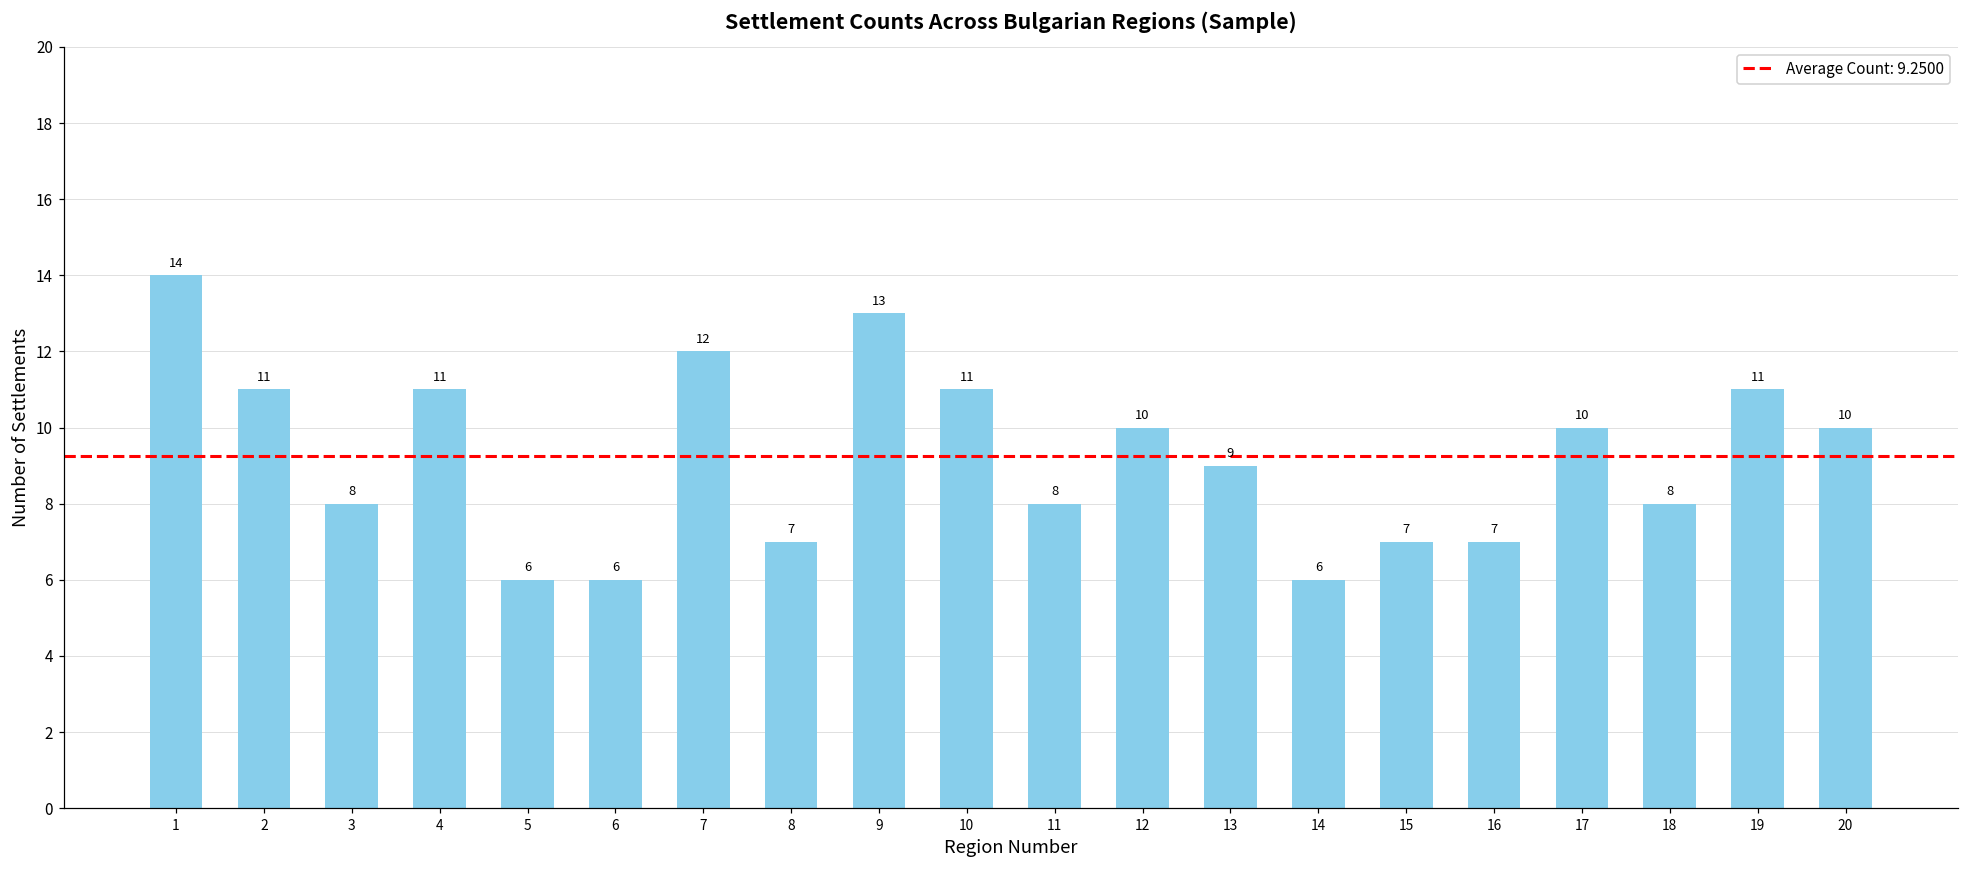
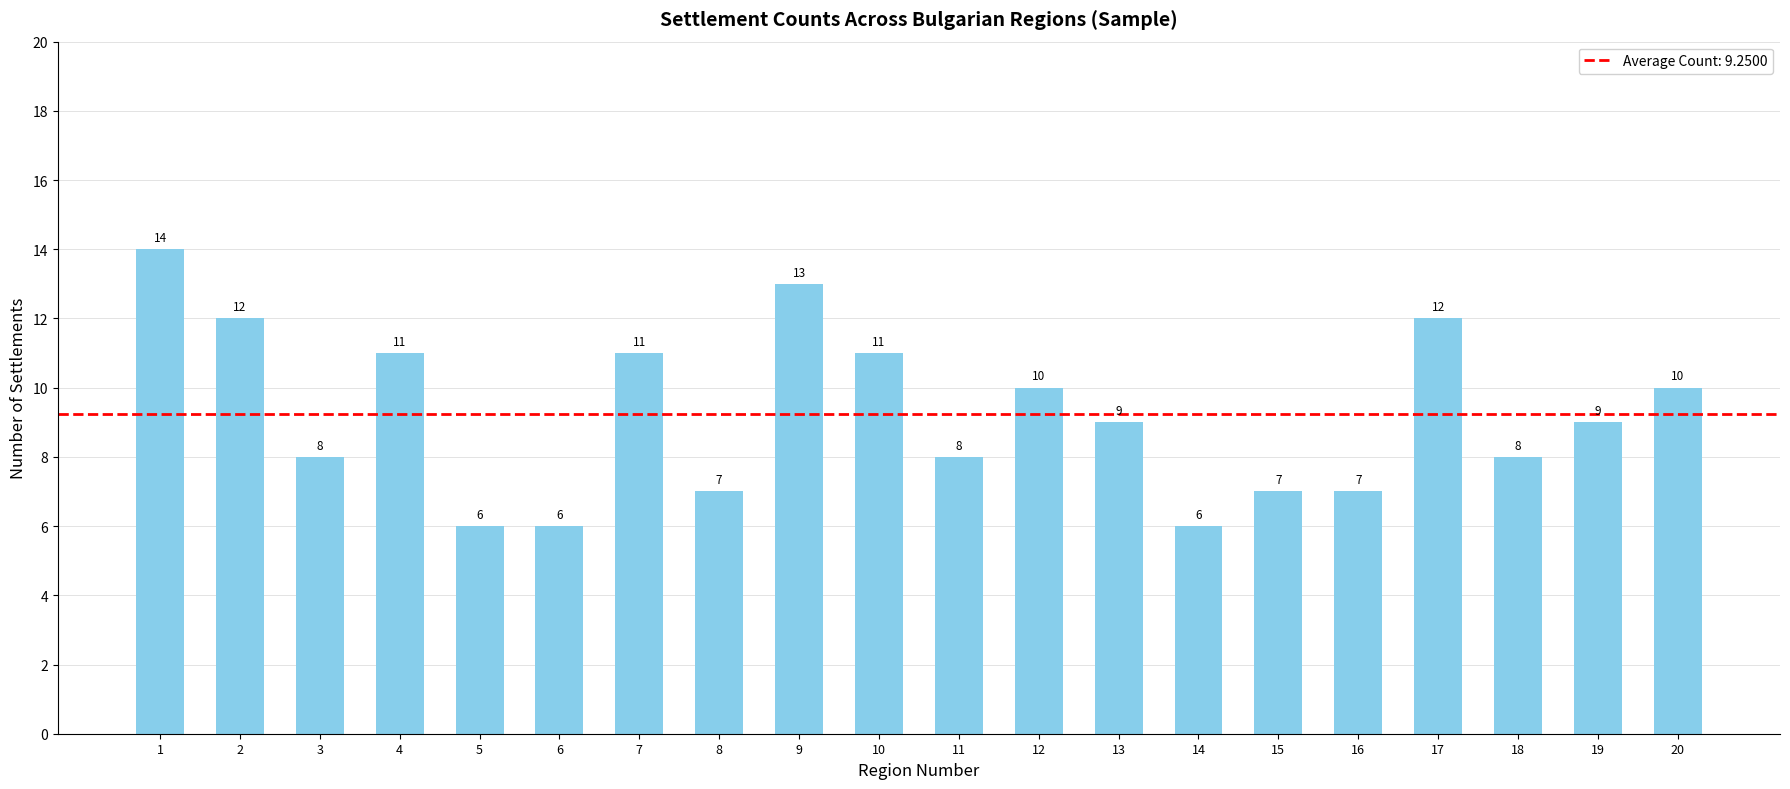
2: 11 -> 12
7: 12 -> 11
17: 10 -> 12
19: 11 -> 9
